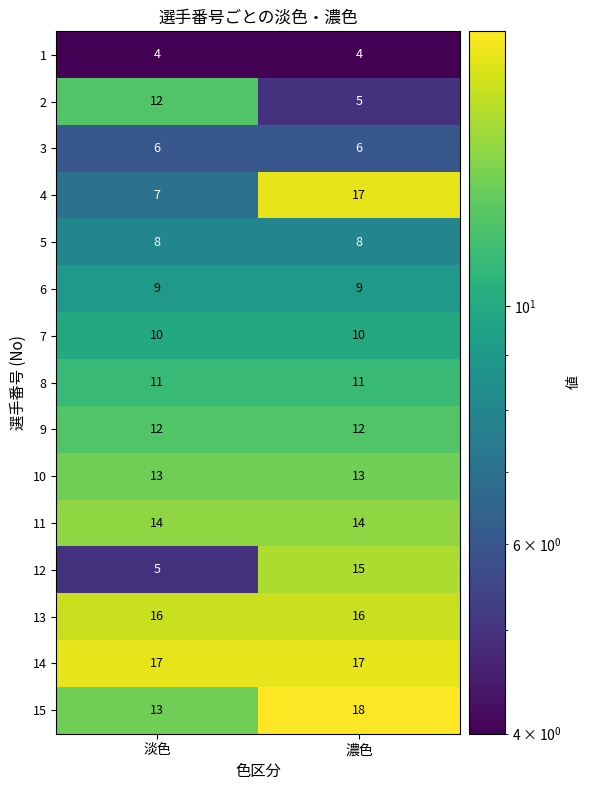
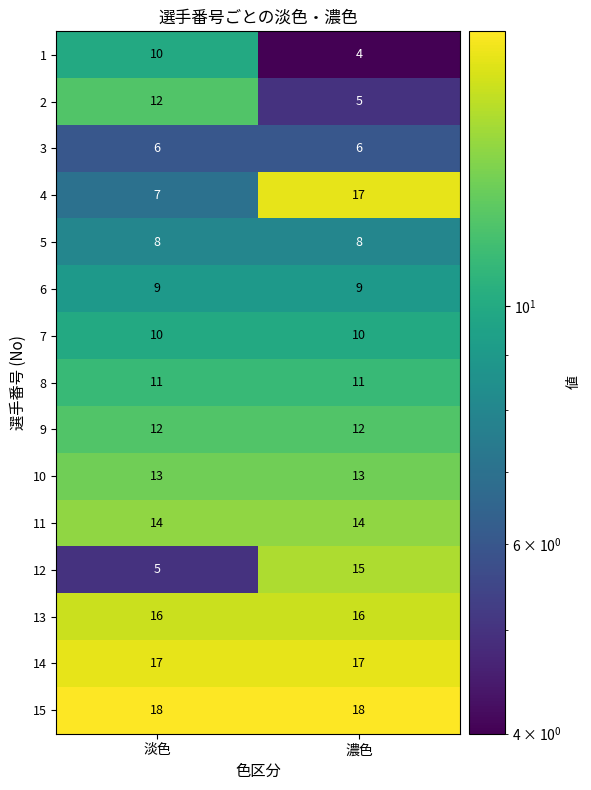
1, 淡色: 4 -> 10
15, 淡色: 13 -> 18
